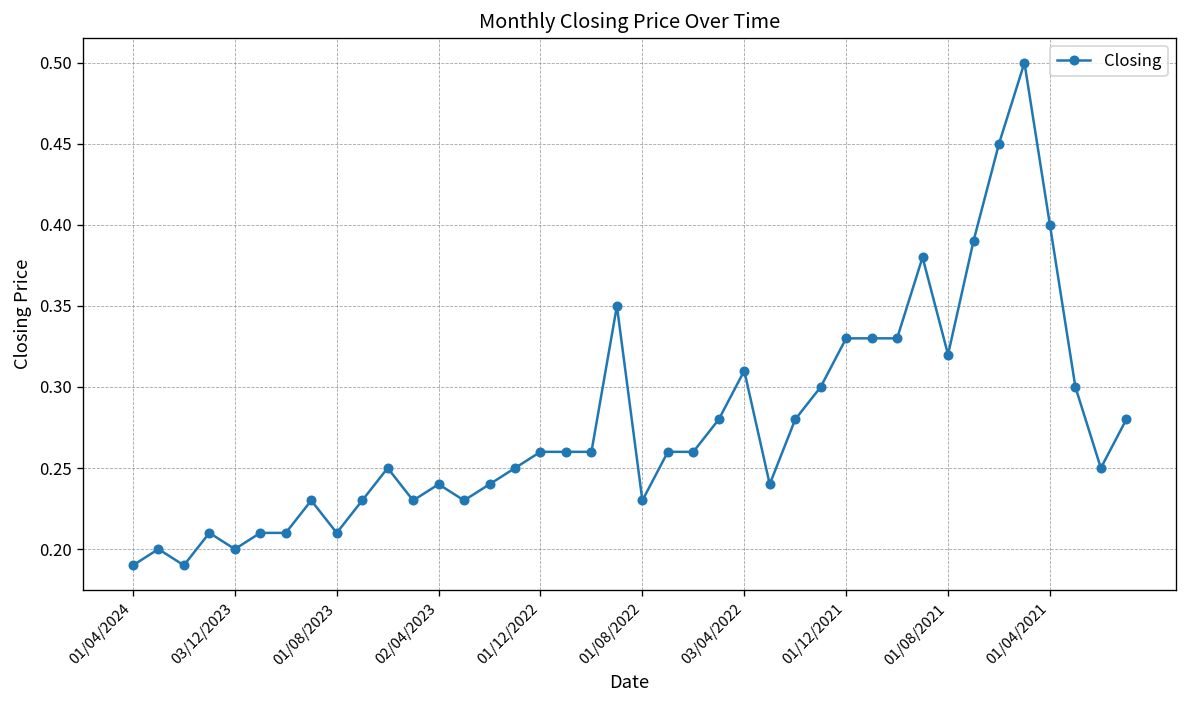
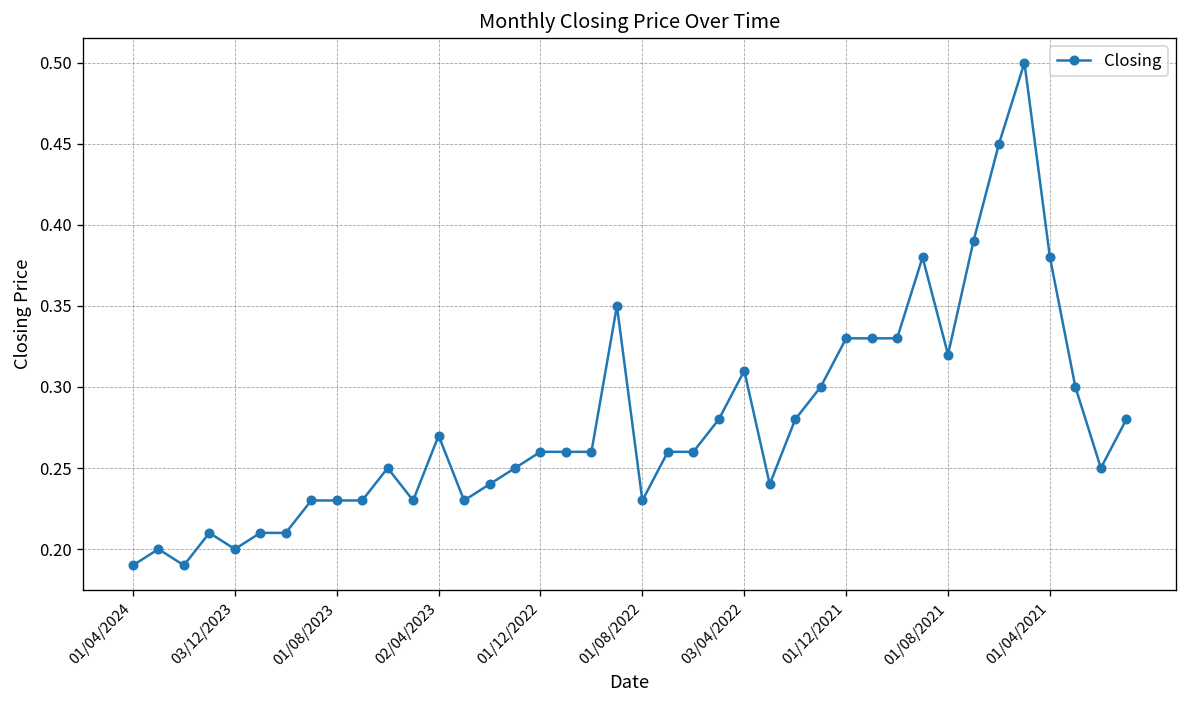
01/08/2023: 0.21 -> 0.23
02/04/2023: 0.24 -> 0.27
01/04/2021: 0.40 -> 0.38
